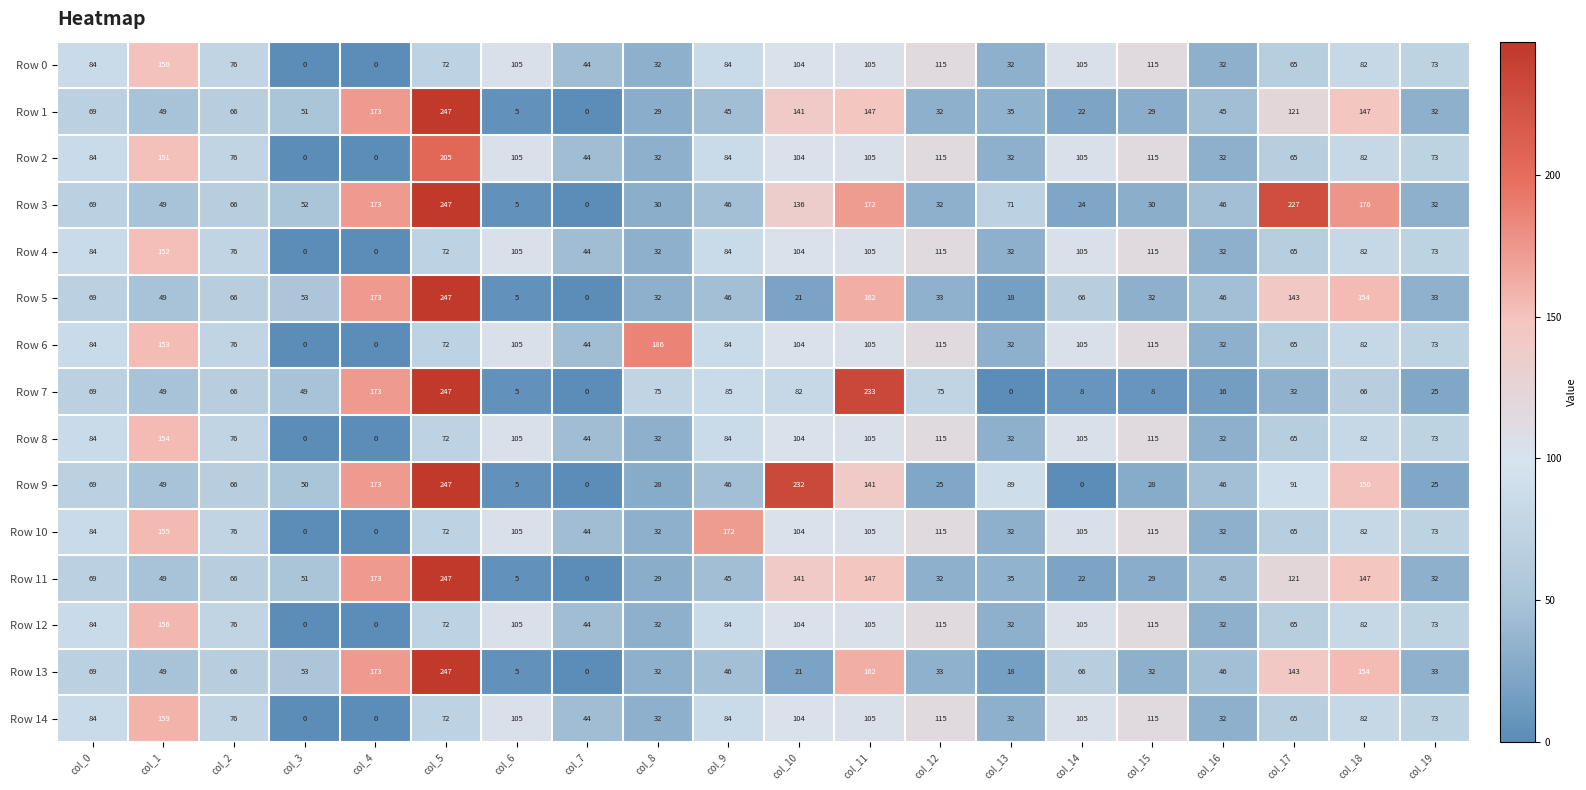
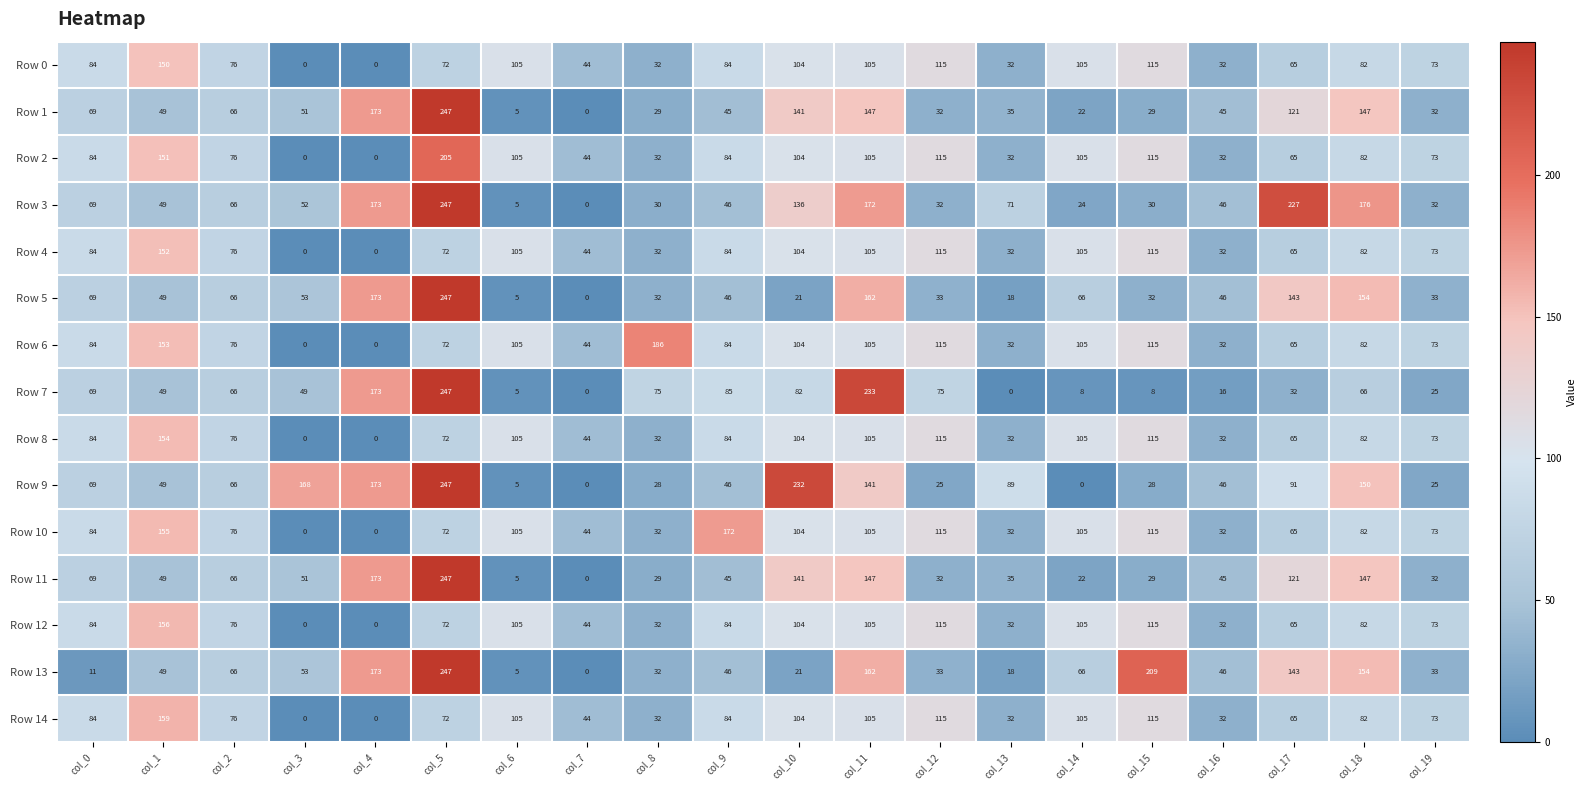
Row 9, col_3: 50 -> 168
Row 13, col_0: 69 -> 11
Row 13, col_15: 32 -> 209
